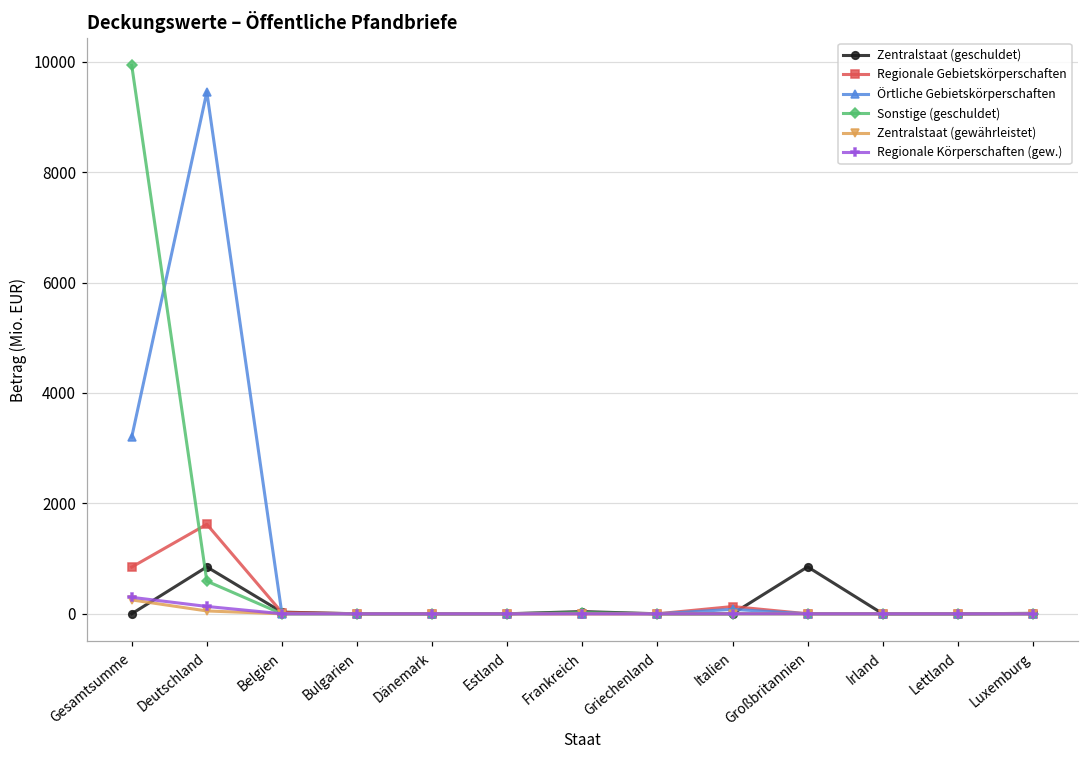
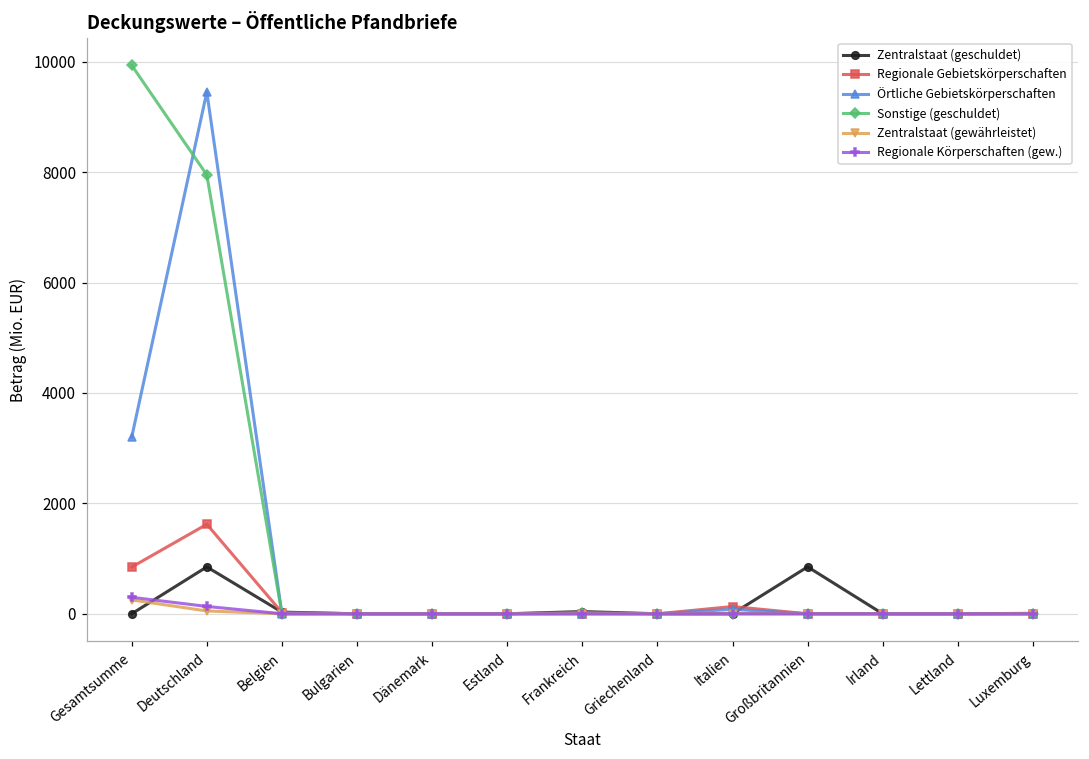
Sonstige (geschuldet), Deutschland: 600 -> 7900
